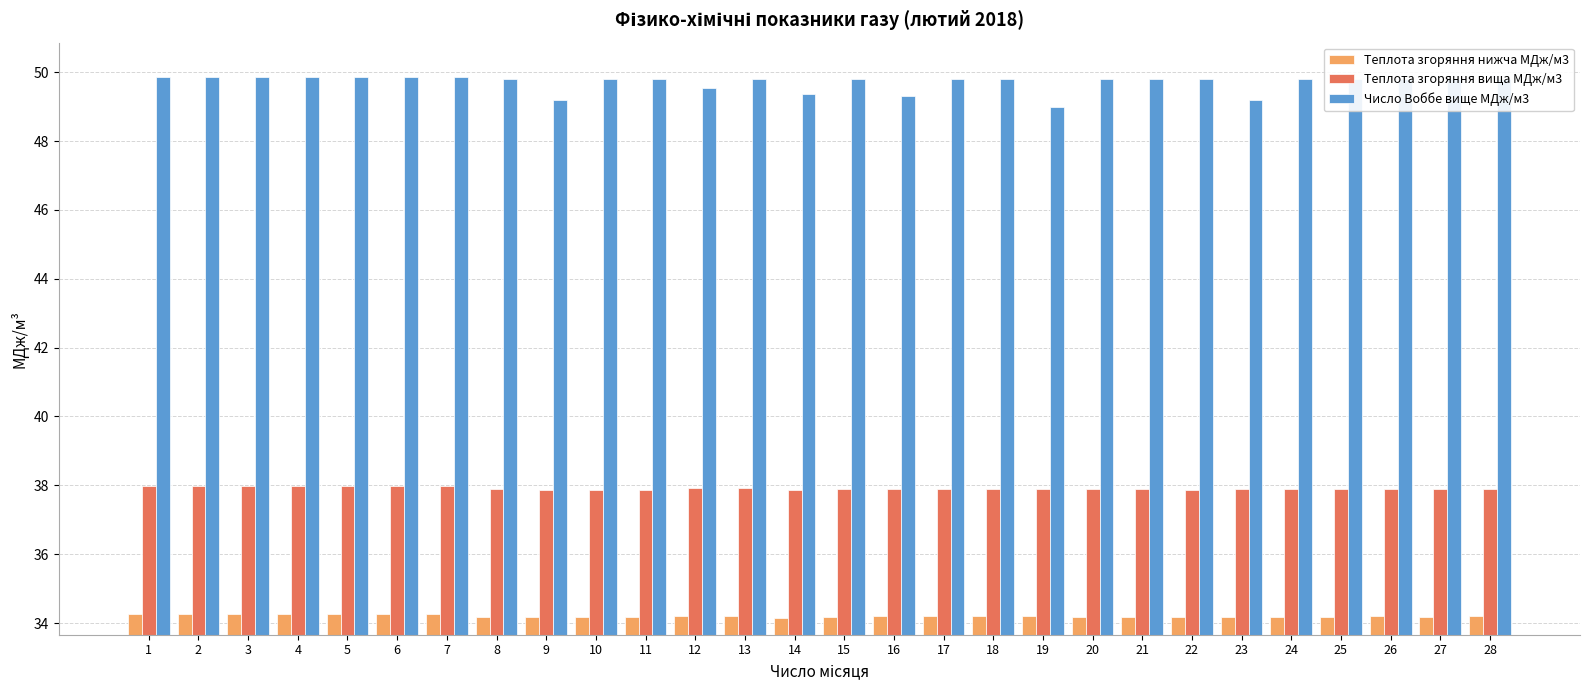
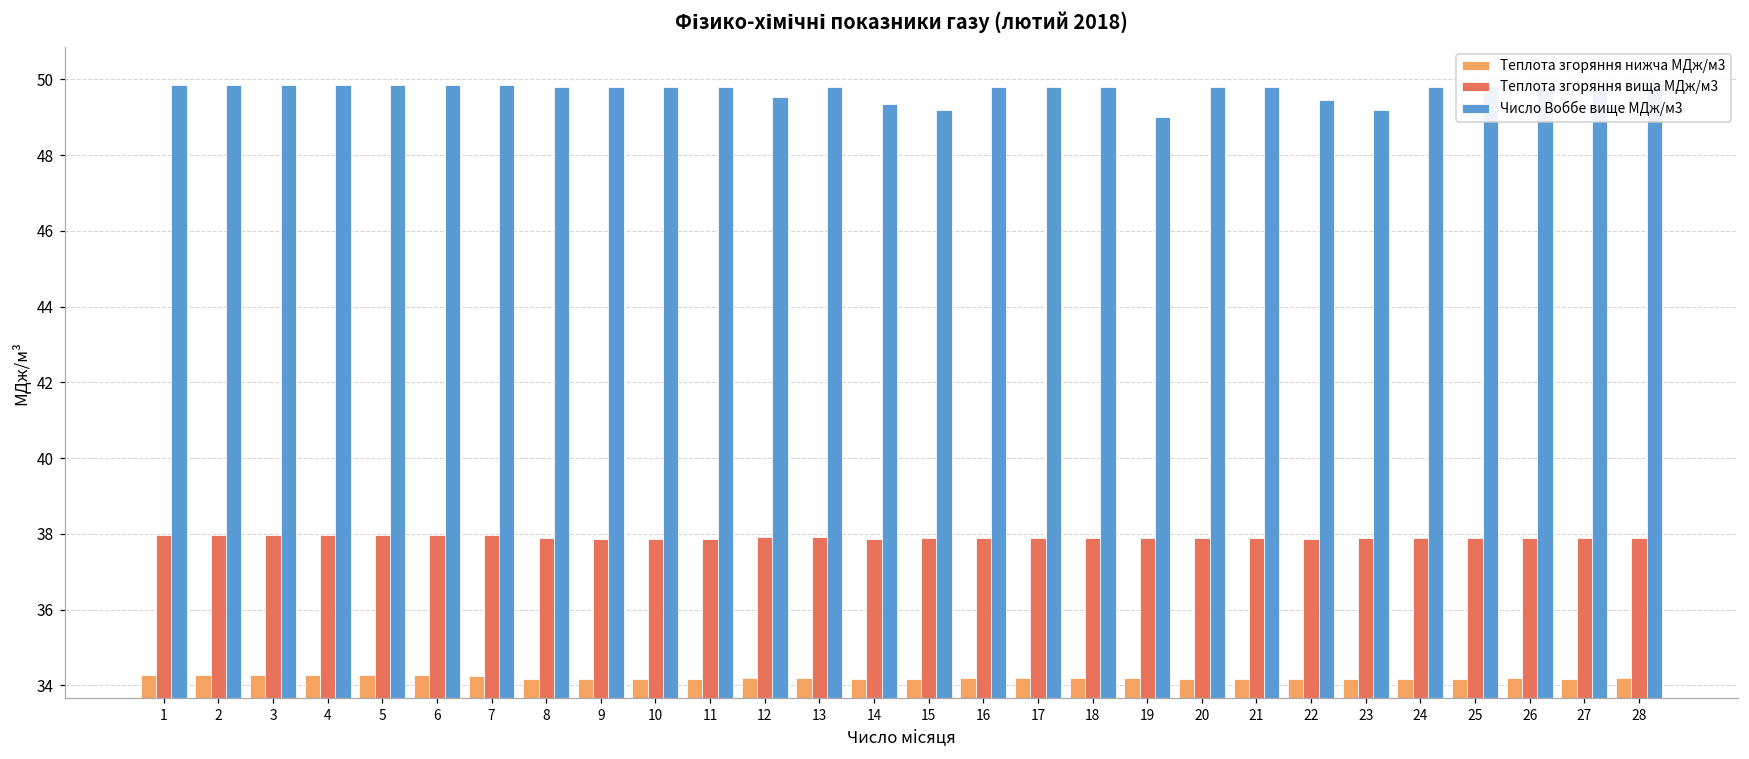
Число Воббе вище МДж/м3, 9: 49.2 -> 49.8
Число Воббе вище МДж/м3, 15: 49.8 -> 49.2
Число Воббе вище МДж/м3, 16: 49.3 -> 49.8
Число Воббе вище МДж/м3, 22: 49.8 -> 49.5
